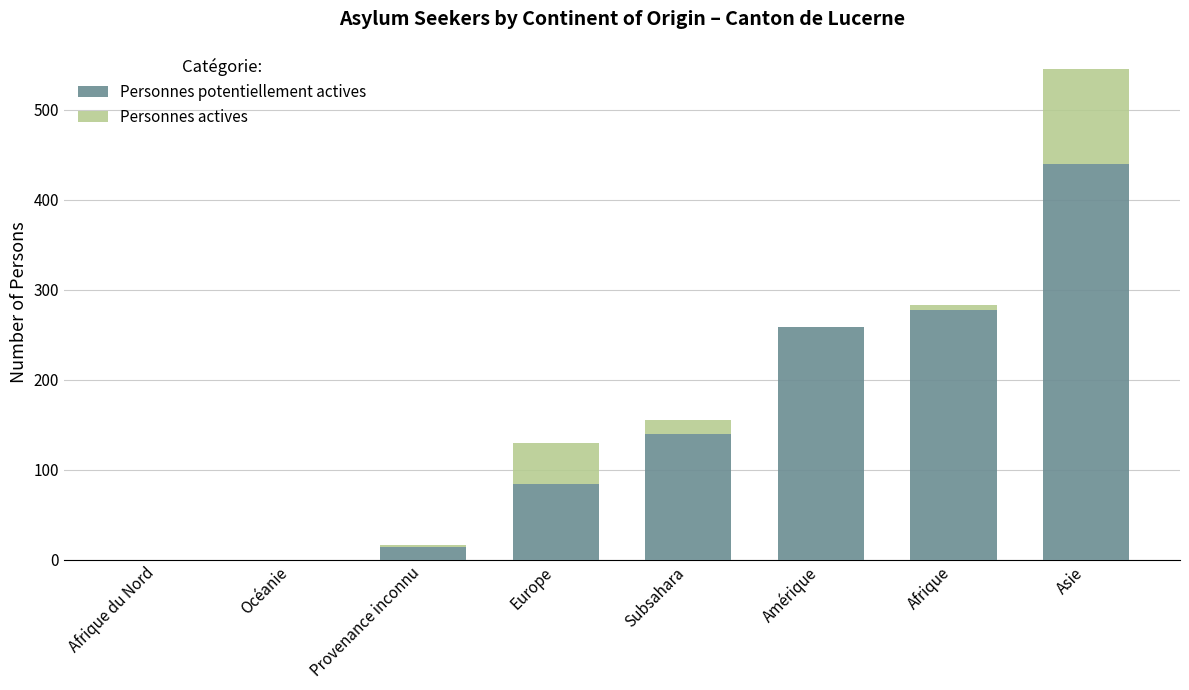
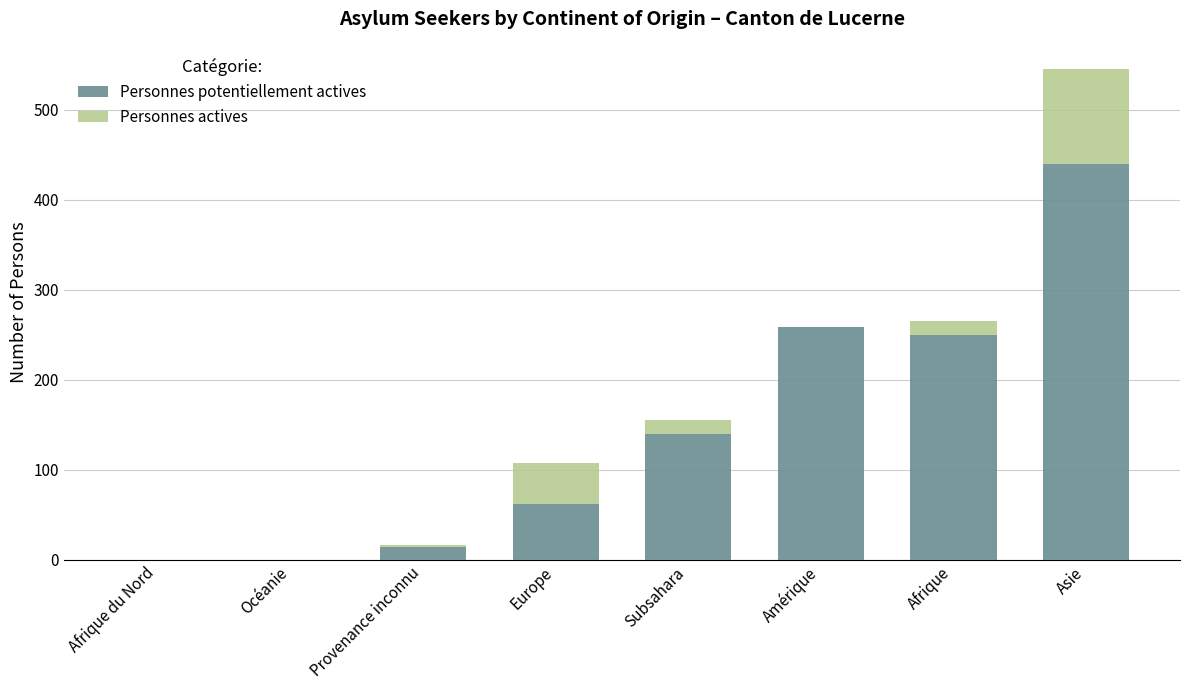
Personnes potentiellement actives, Europe: 80 -> 60
Personnes potentiellement actives, Afrique: 280 -> 250
Personnes actives, Afrique: 10 -> 20
